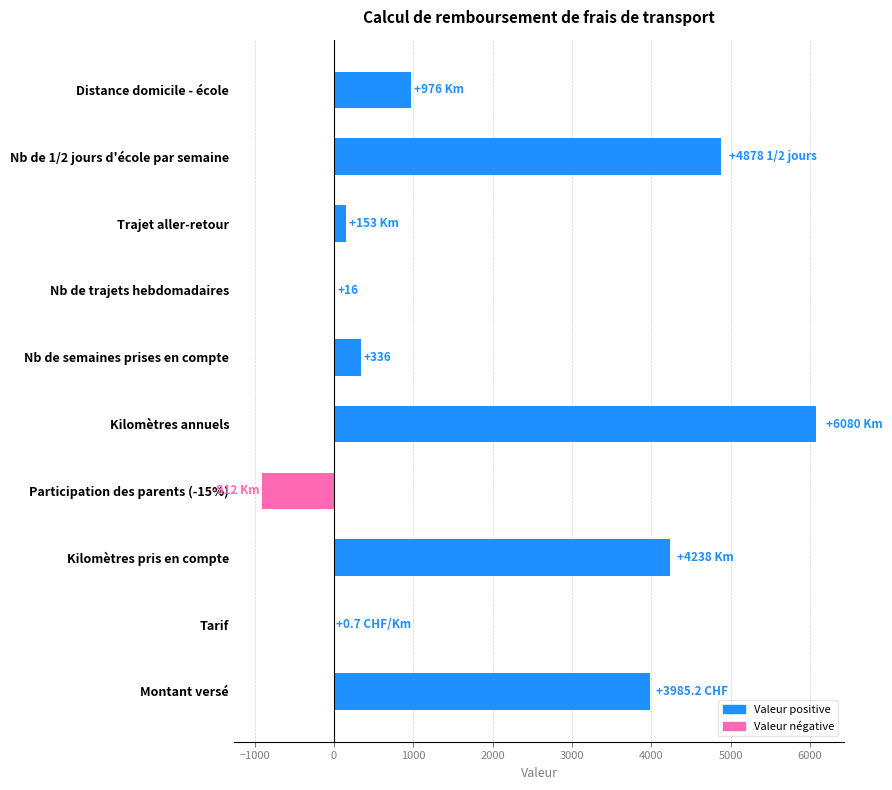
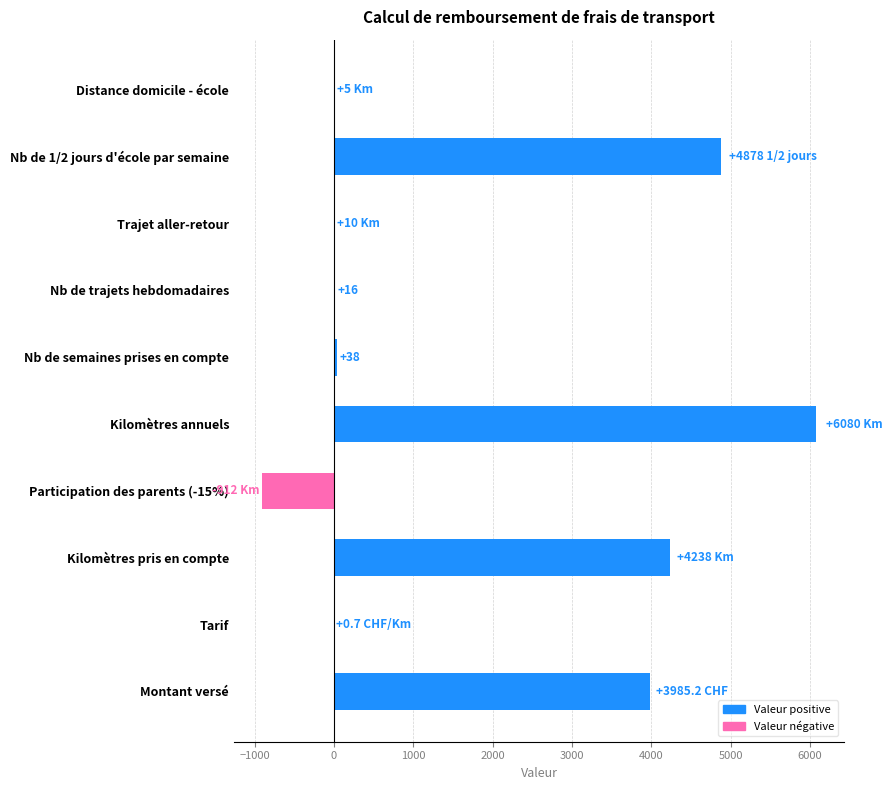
Distance domicile - école: +976 -> +5
Trajet aller-retour: +153 -> +10
Nb de semaines prises en compte: +336 -> +38
